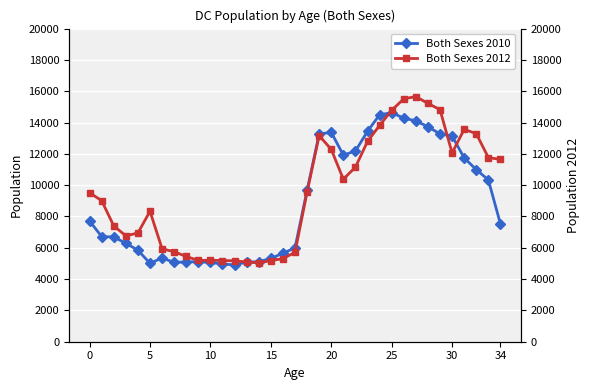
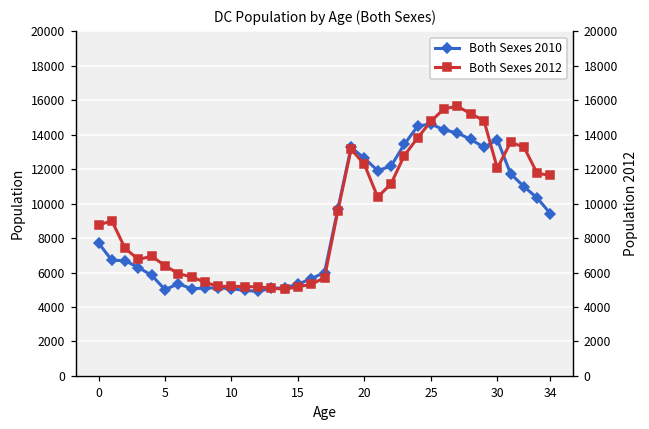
Both Sexes 2010, 20: 13400 -> 12600
Both Sexes 2010, 30: 13100 -> 13700
Both Sexes 2010, 34: 7500 -> 9400
Both Sexes 2012, 0: 9500 -> 8800
Both Sexes 2012, 5: 8300 -> 6400
